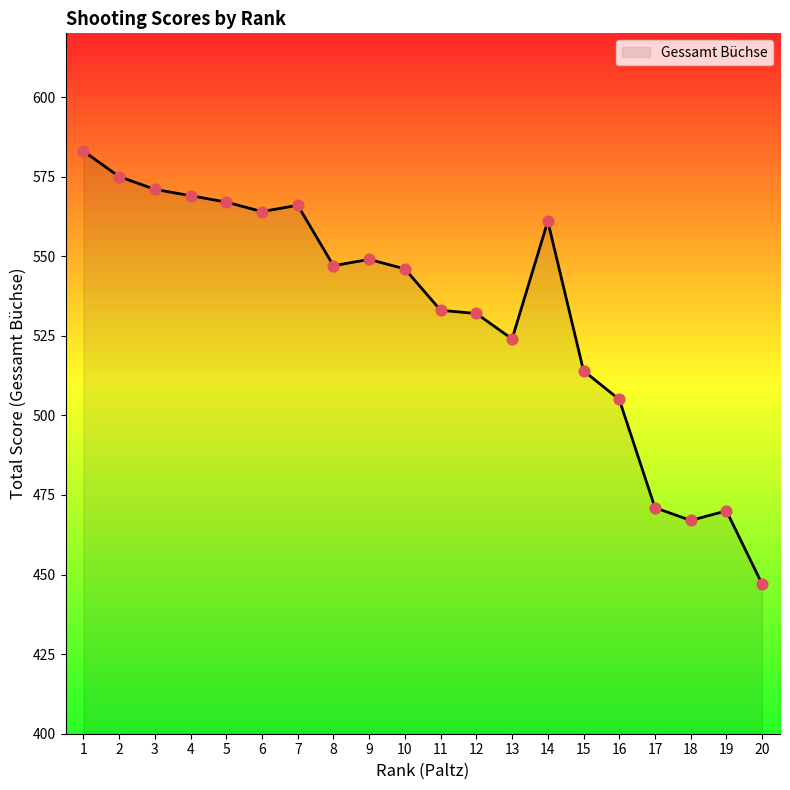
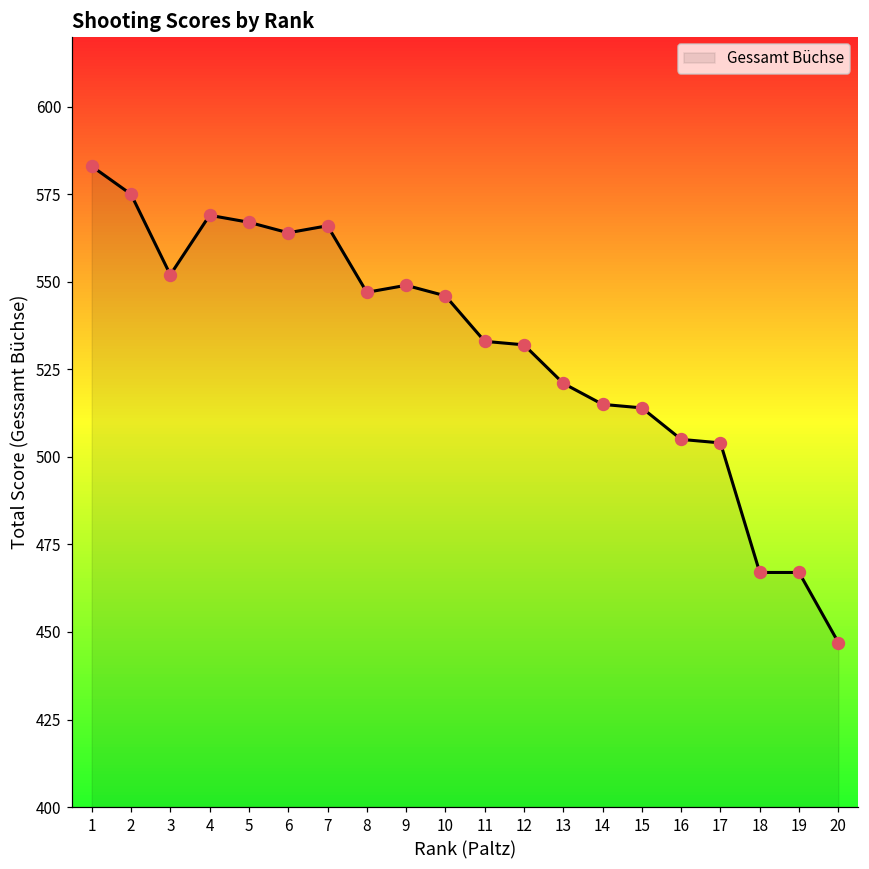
3: 571 -> 552
13: 524 -> 521
14: 561 -> 515
17: 471 -> 504
19: 470 -> 467
